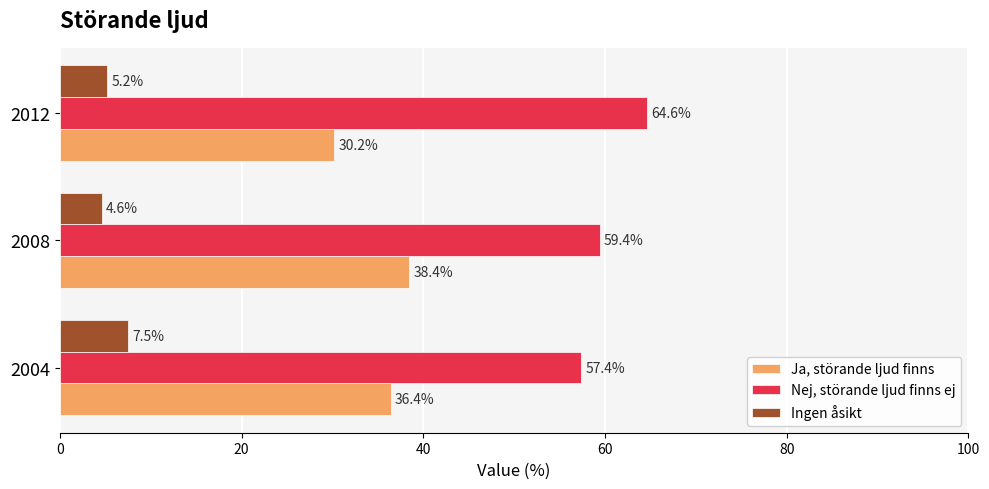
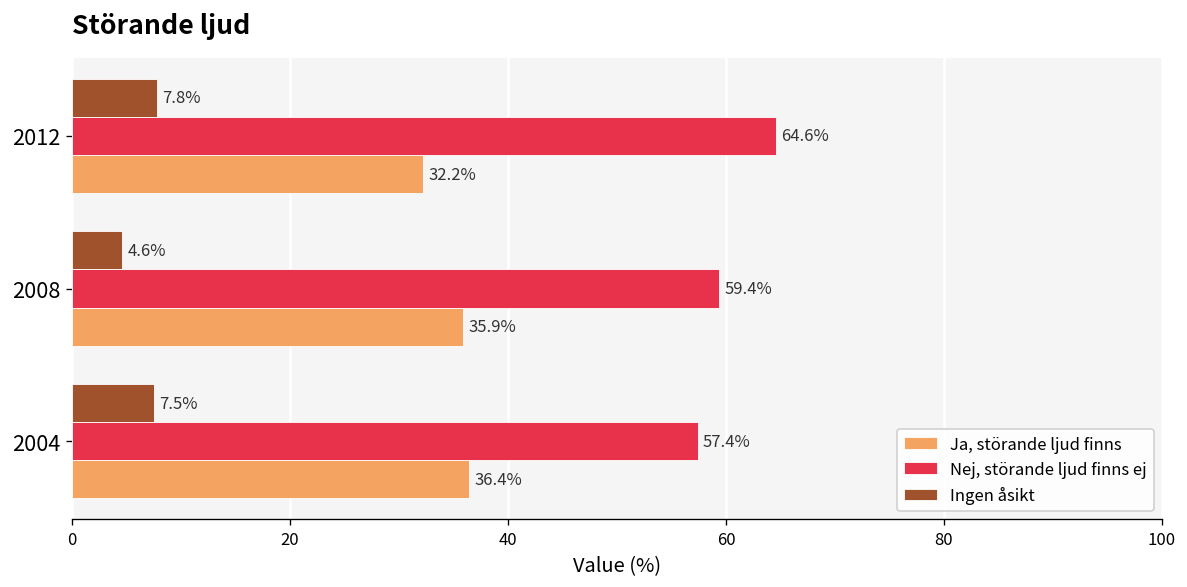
Ingen åsikt, 2012: 5.2% -> 7.8%
Ja, störande ljud finns, 2012: 30.2% -> 32.2%
Ja, störande ljud finns, 2008: 38.4% -> 35.9%
